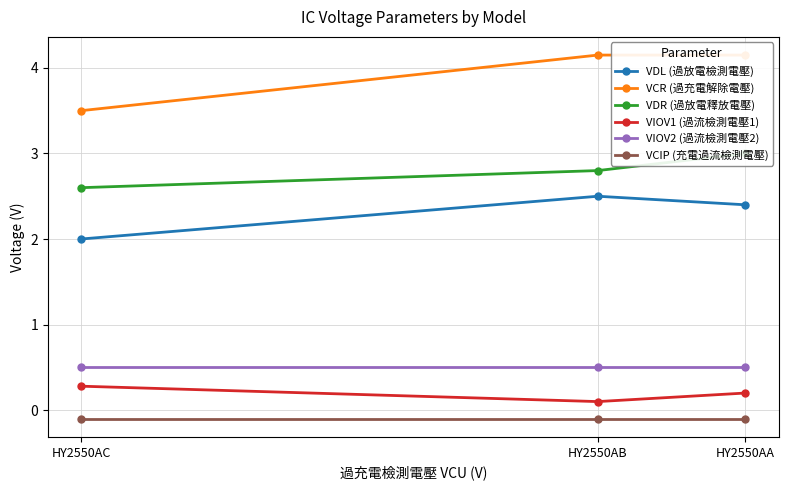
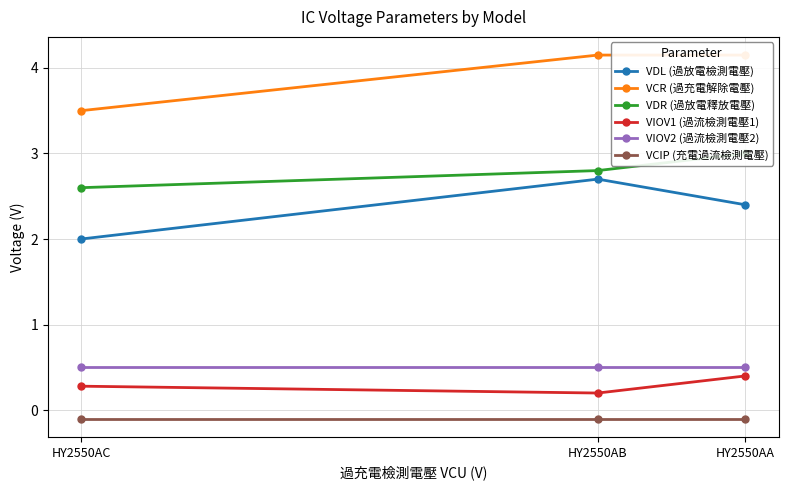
VDL (過放電檢測電壓), HY2550AB: 2.5 -> 2.7
VIOV1 (過流檢測電壓1), HY2550AB: 0.1 -> 0.2
VIOV1 (過流檢測電壓1), HY2550AA: 0.2 -> 0.4
